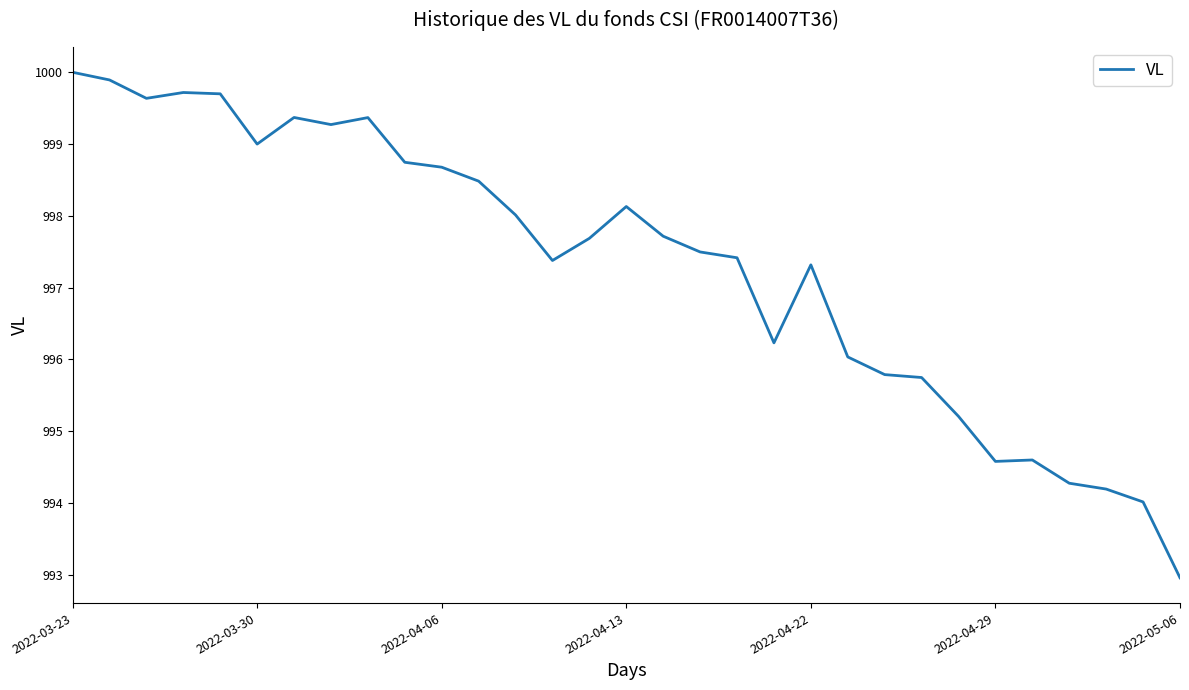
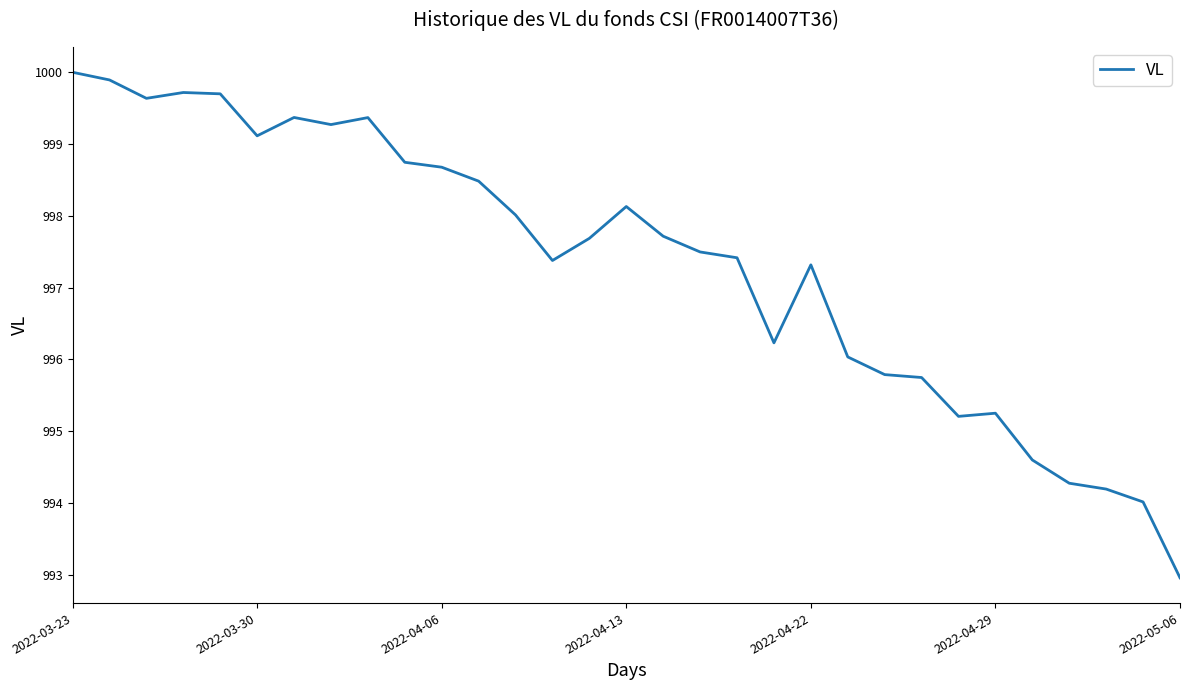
2022-03-30: 999.0 -> 999.1
2022-04-29: 994.6 -> 995.2
